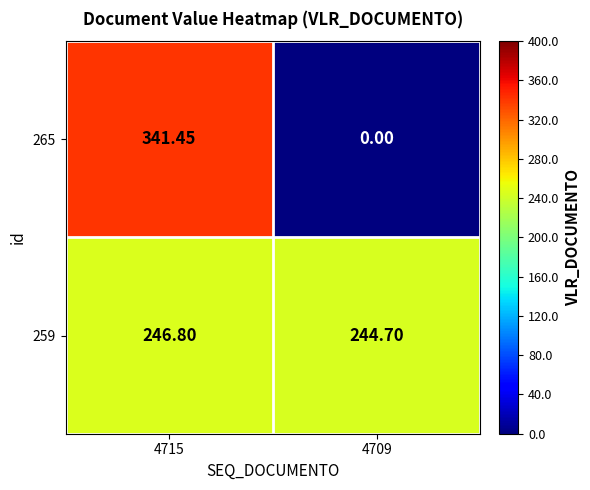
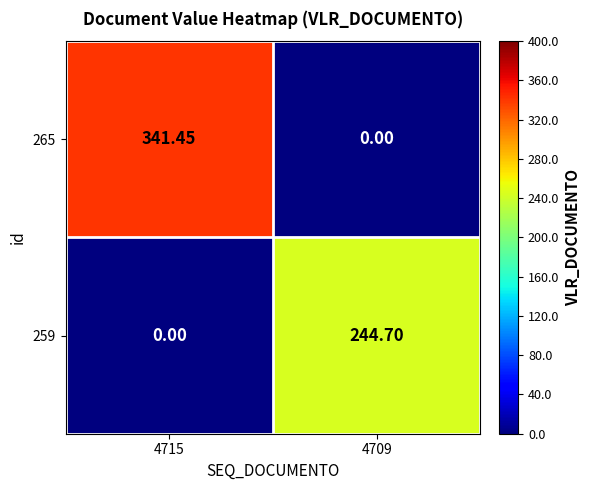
259, 4715: 246.80 -> 0.00
